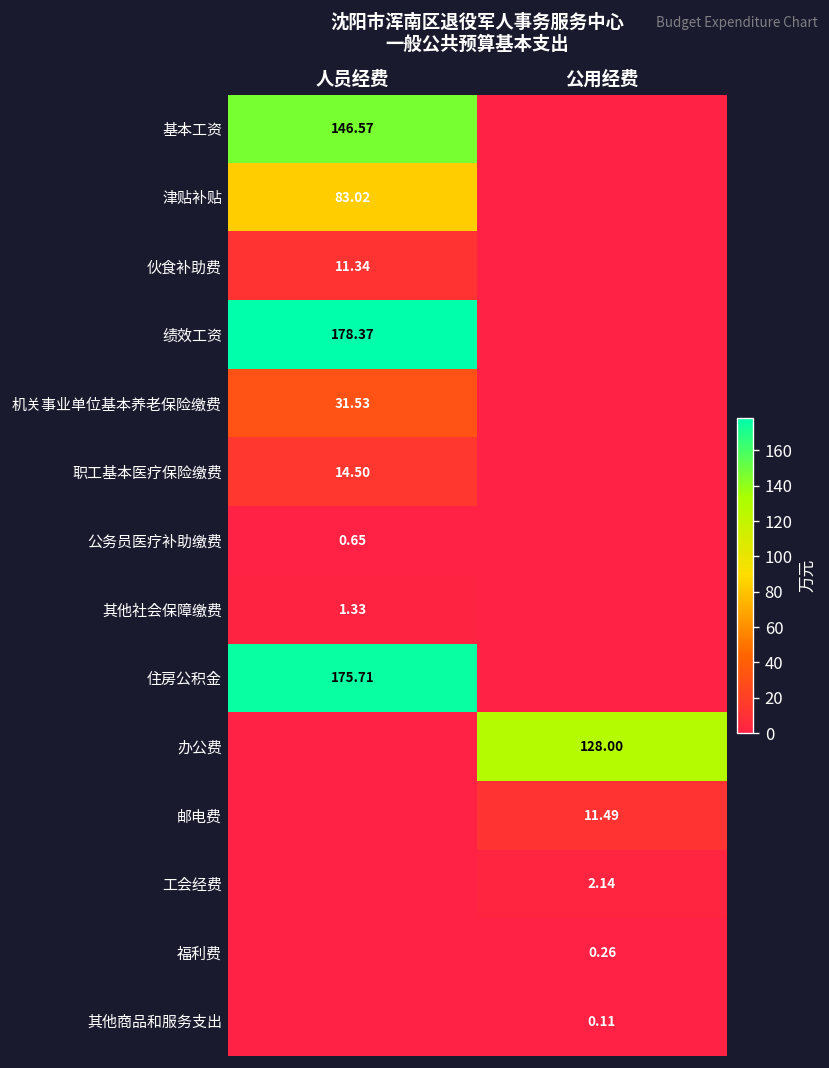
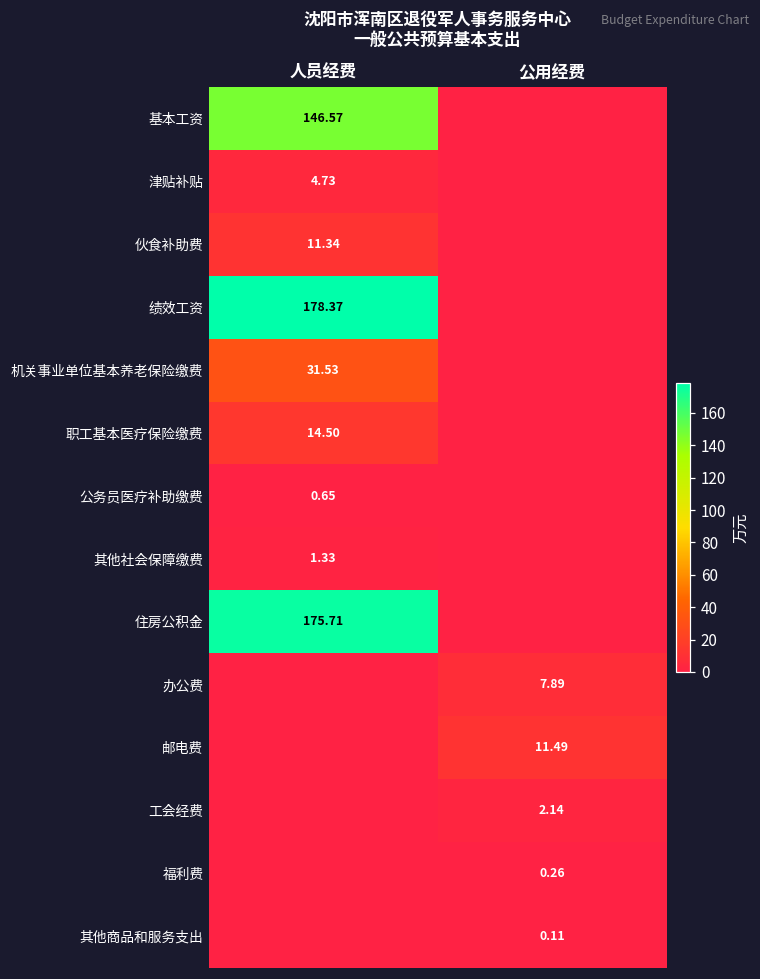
津贴补贴, 人员经费: 83.02 -> 4.73
办公费, 公用经费: 128.00 -> 7.89
